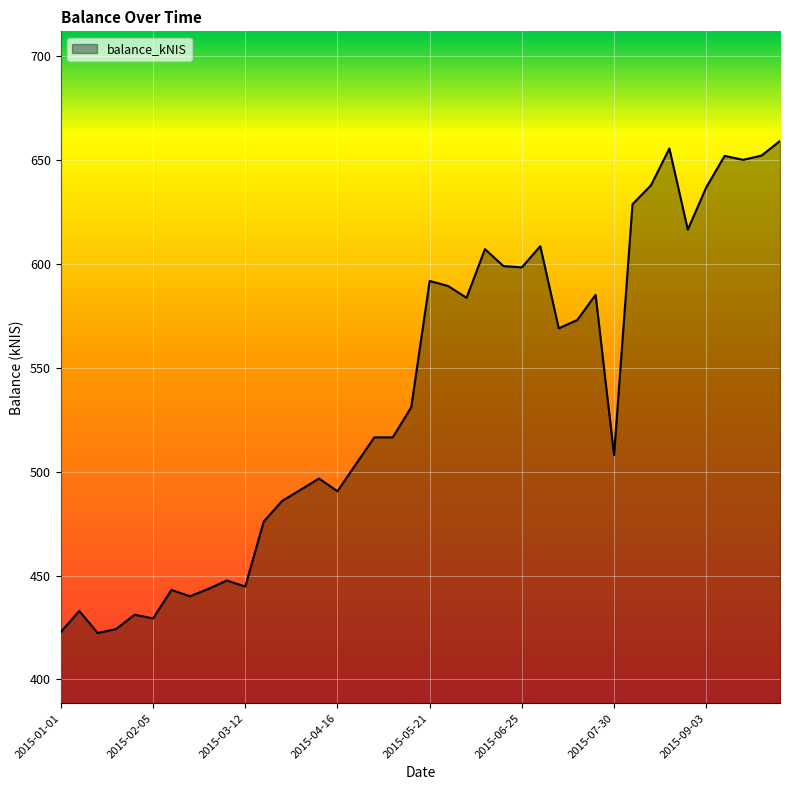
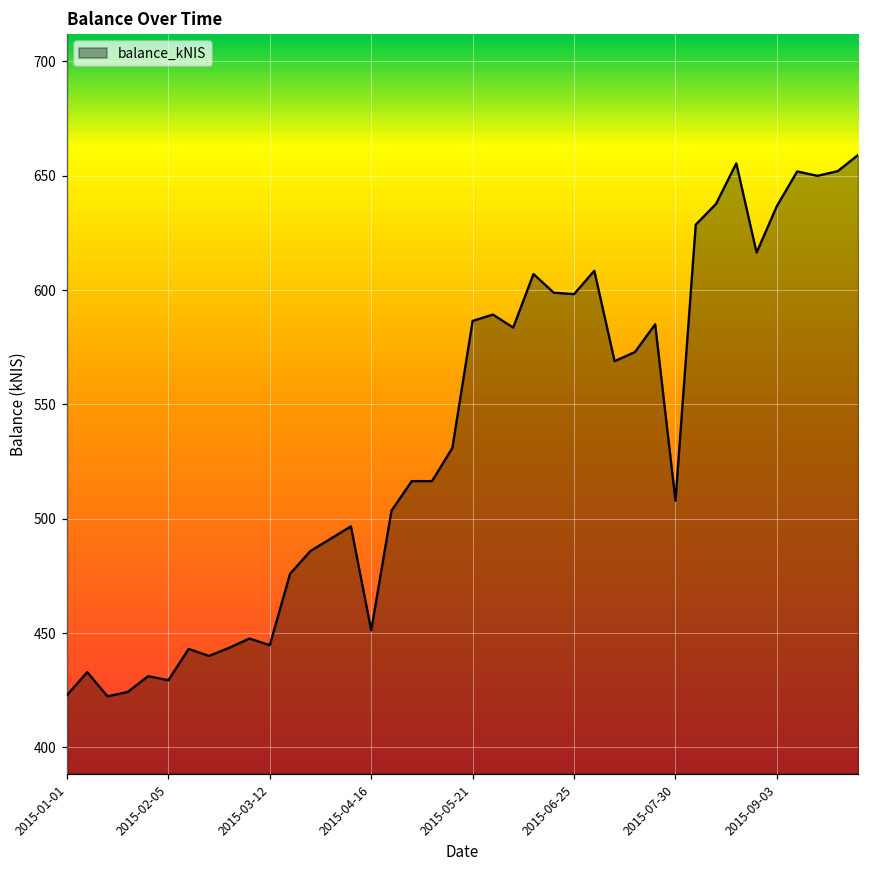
2015-04-16: 491 -> 451
2015-05-21: 592 -> 587
